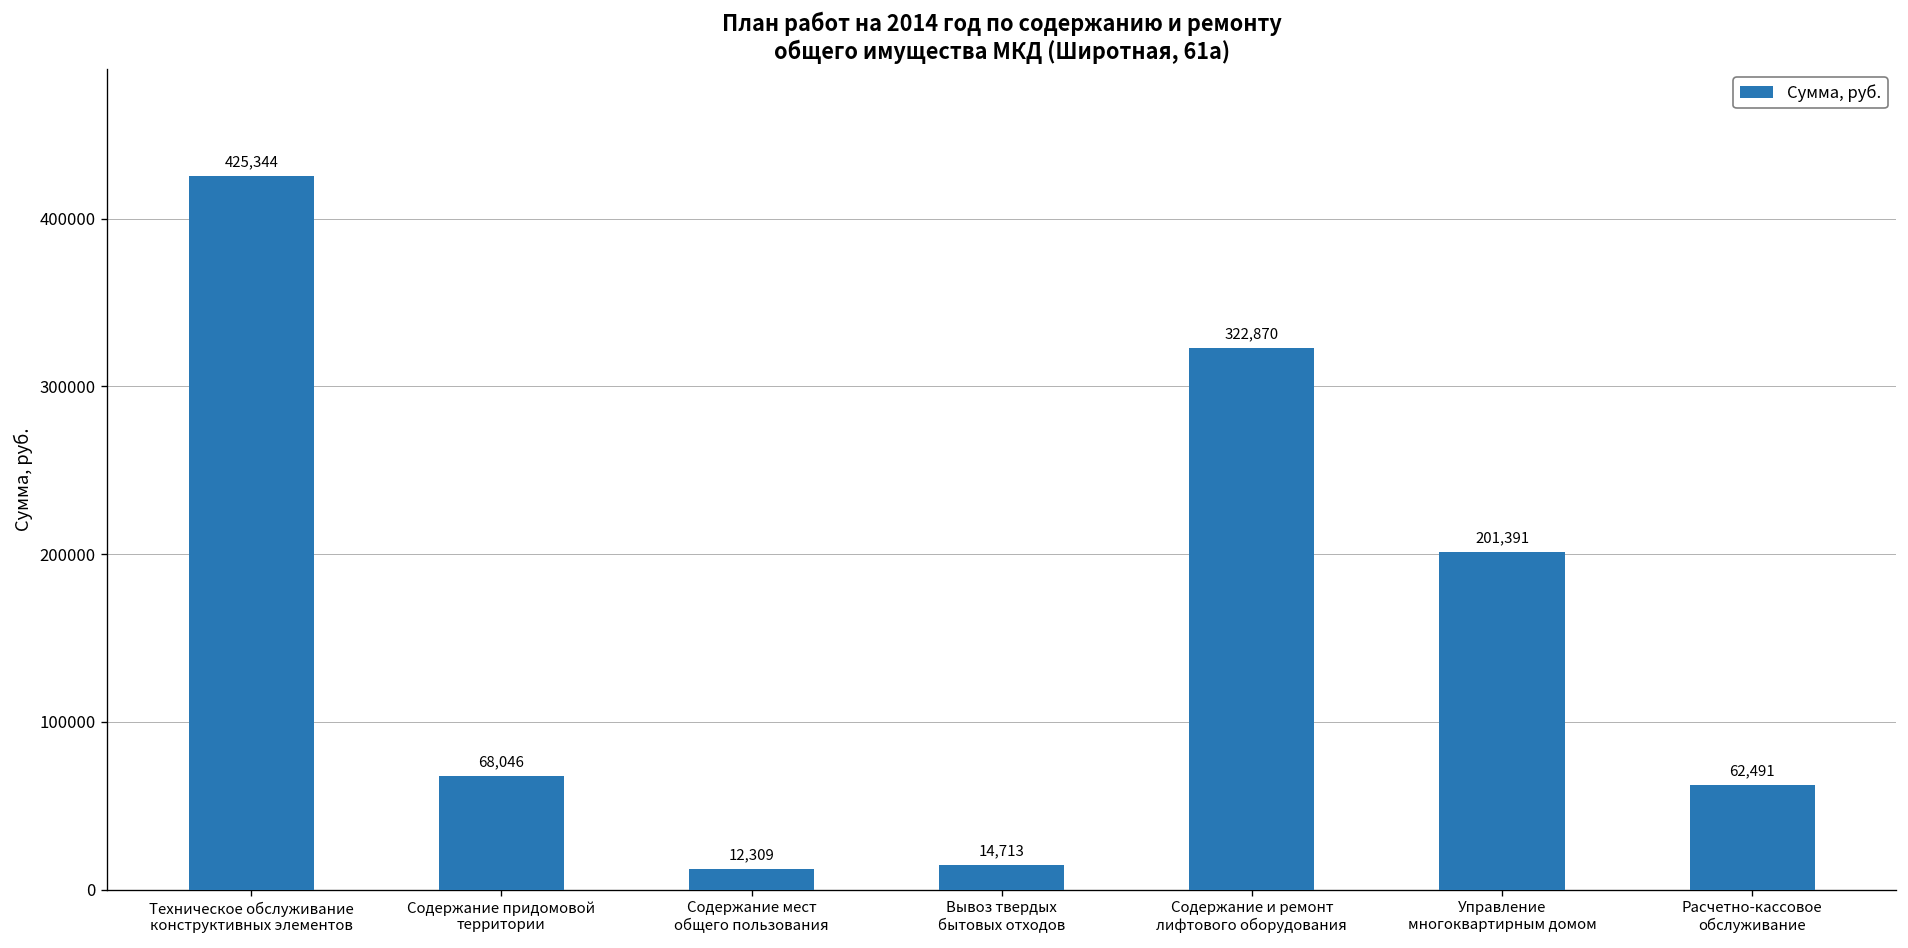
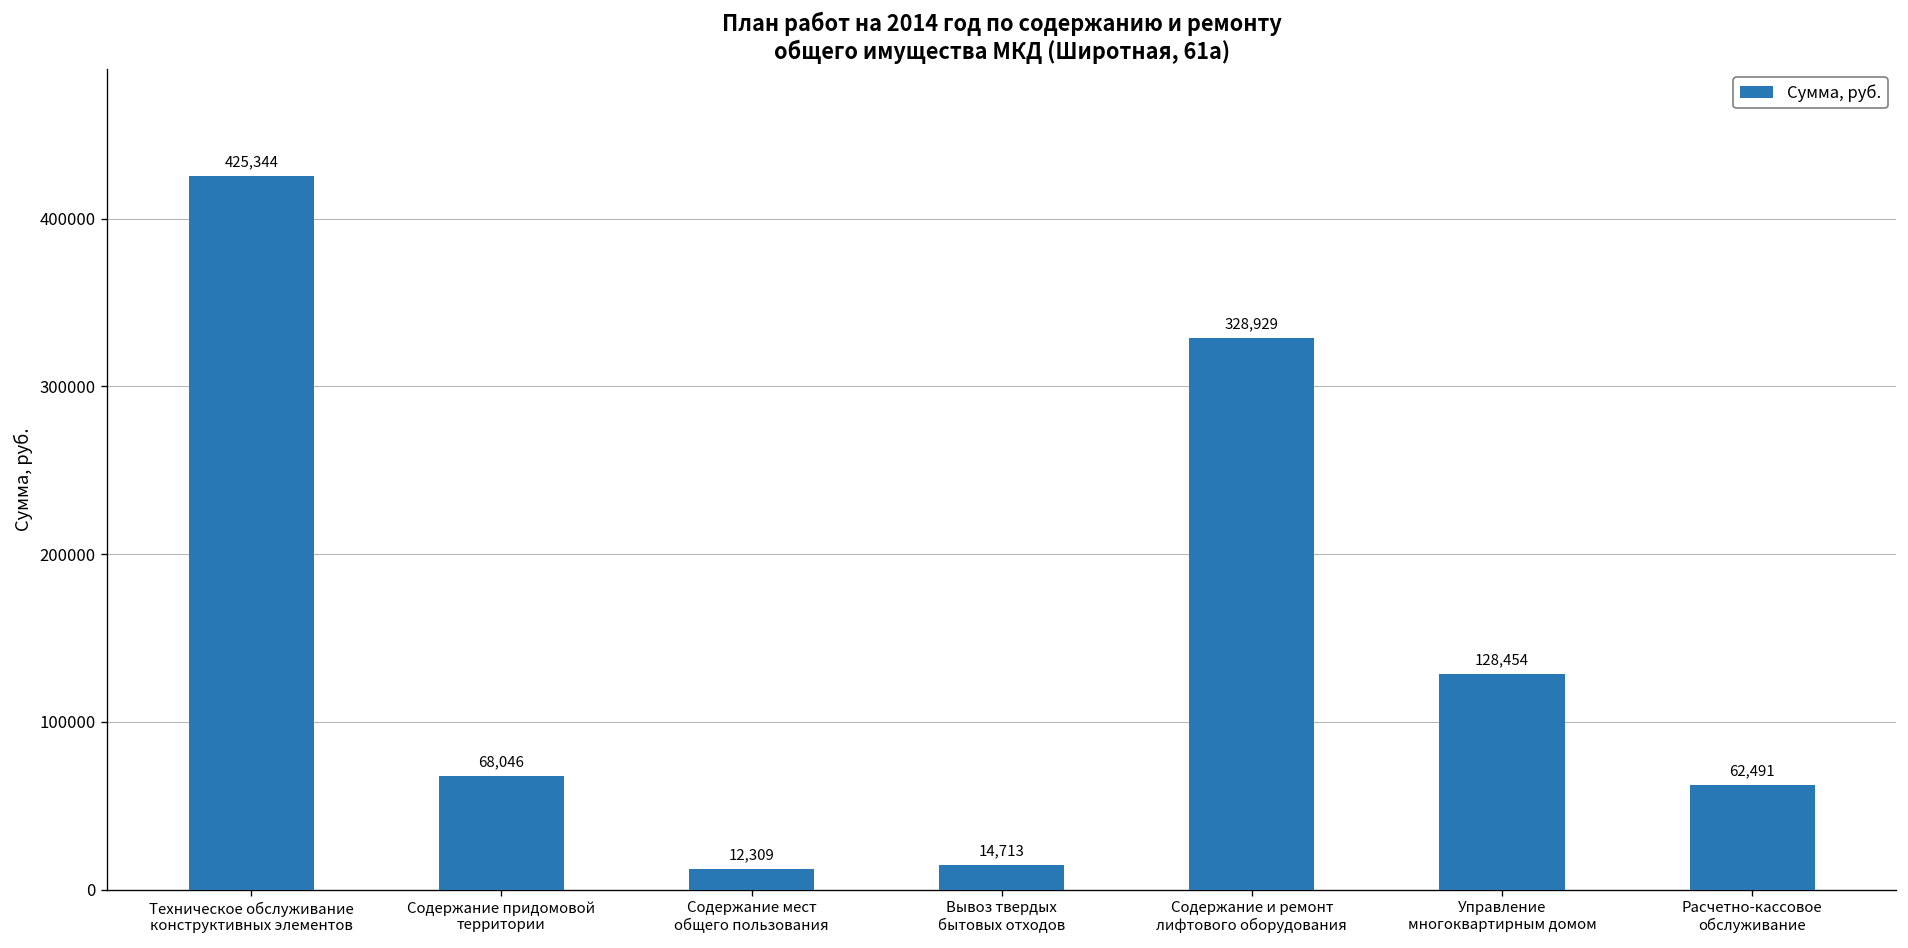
Содержание и ремонт лифтового оборудования: 322,870 -> 328,929
Управление многоквартирным домом: 201,391 -> 128,454
